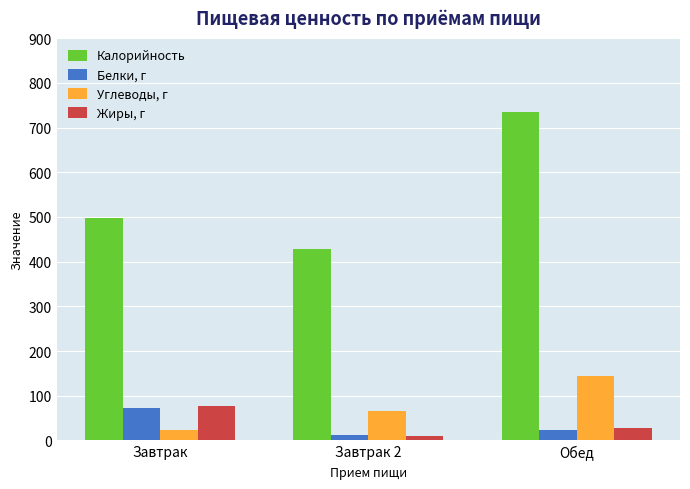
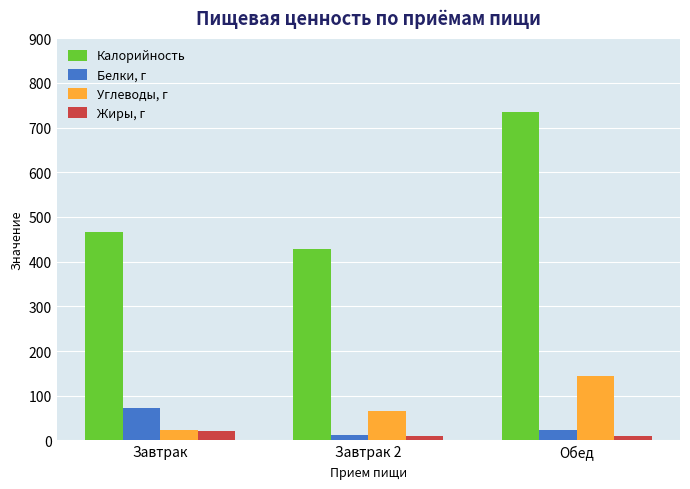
Калорийность, Завтрак: 500 -> 470
Жиры, г, Завтрак: 80 -> 20
Жиры, г, Обед: 30 -> 10
